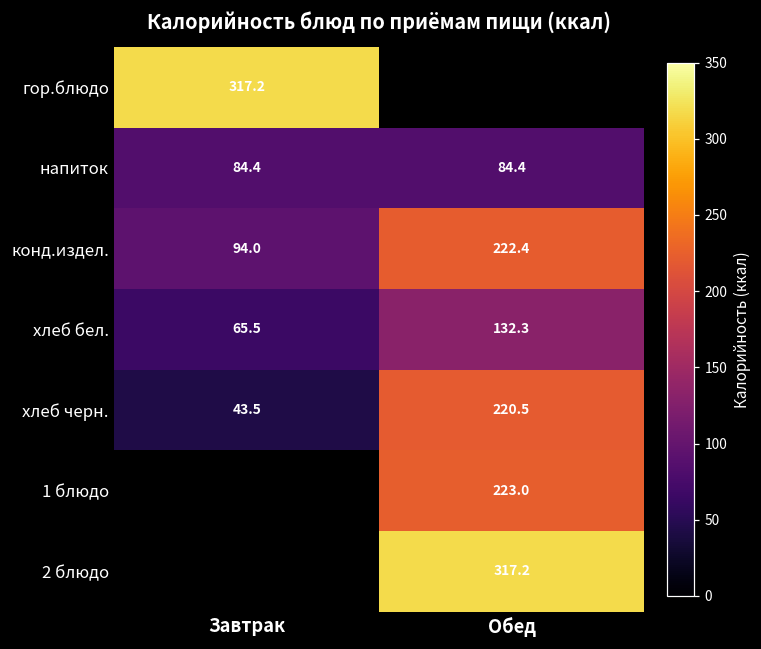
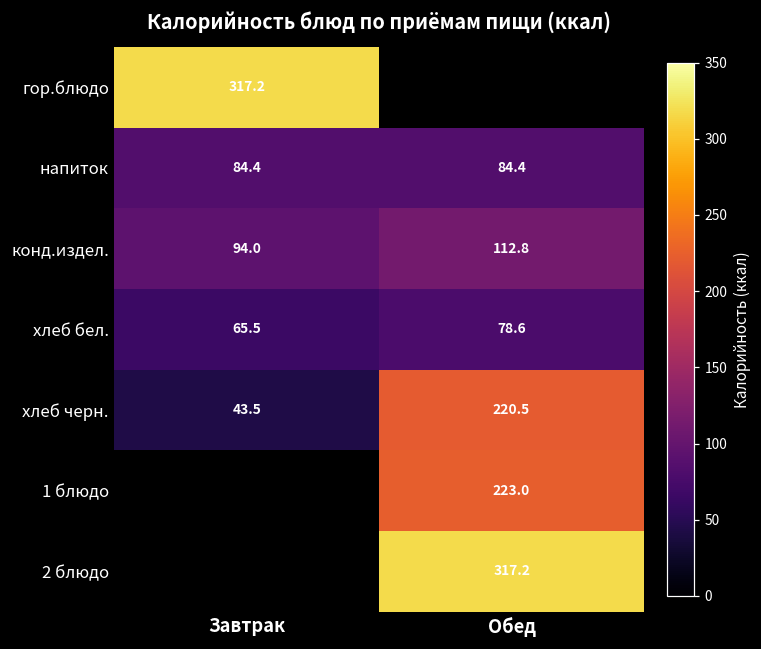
конд.издел., Обед: 222.4 -> 112.8
хлеб бел., Обед: 132.3 -> 78.6
